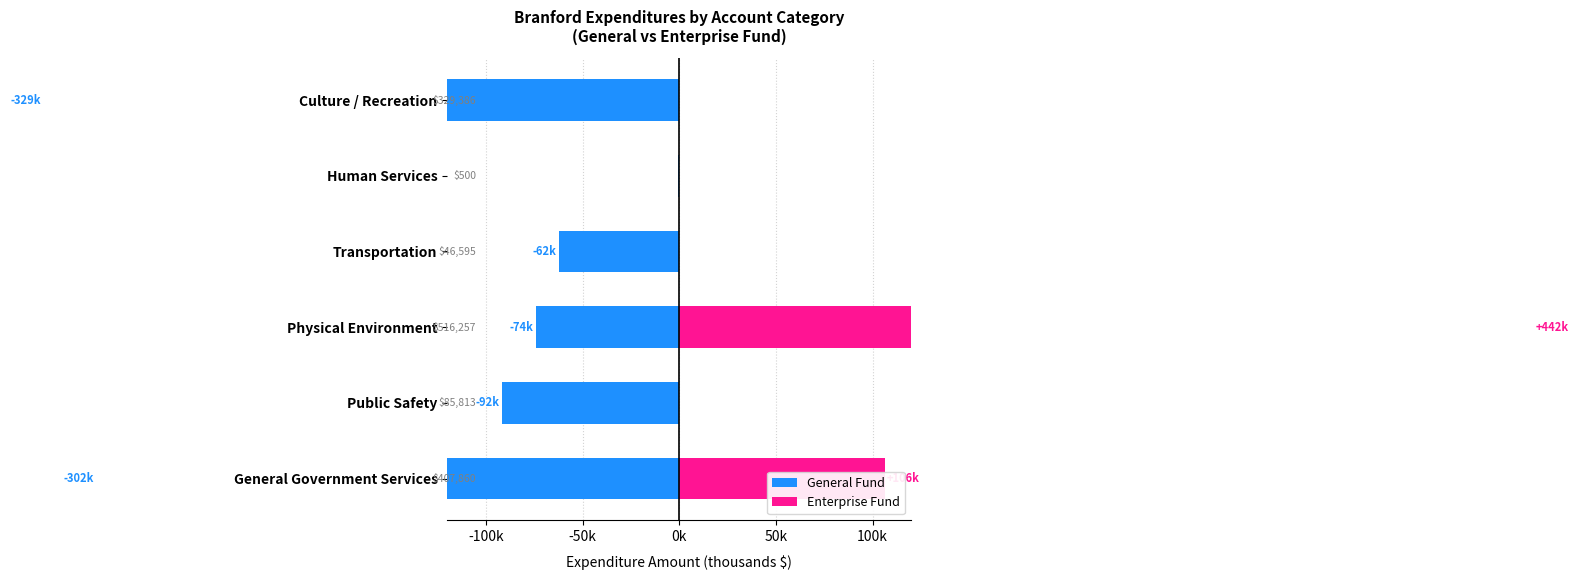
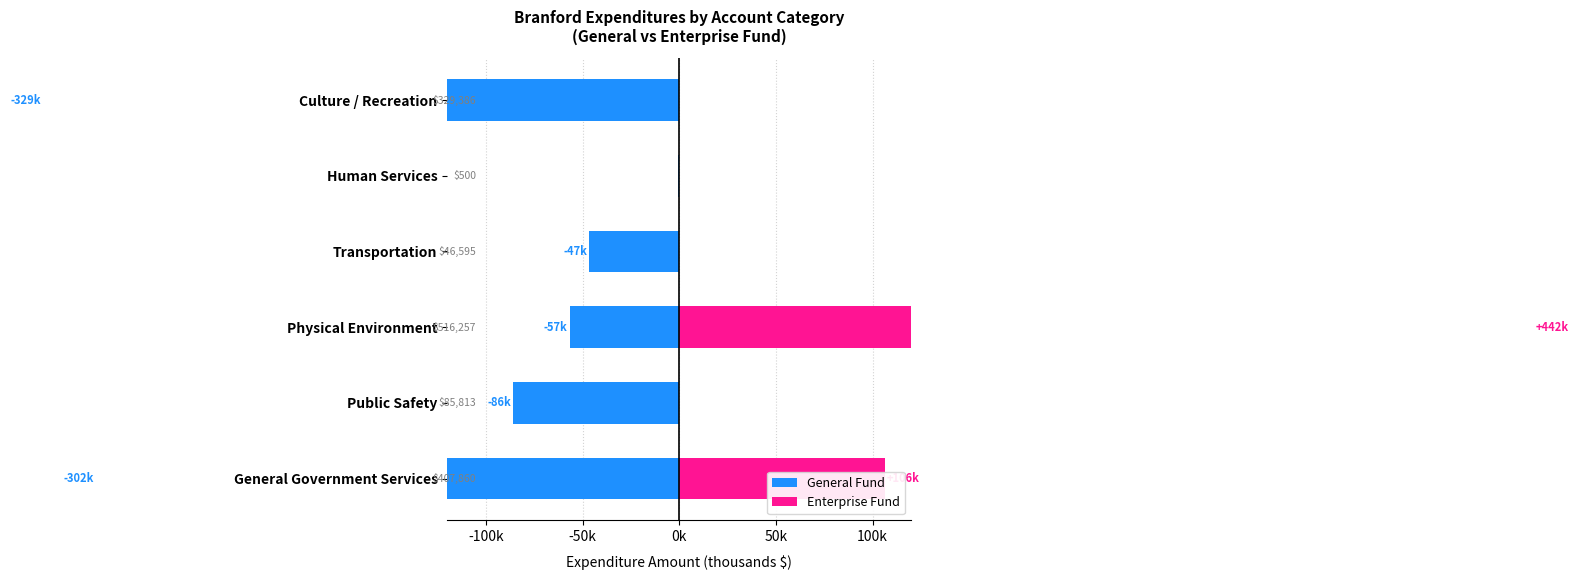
General Fund, Transportation: -62k -> -47k
General Fund, Physical Environment: -74k -> -57k
General Fund, Public Safety: -92k -> -86k
